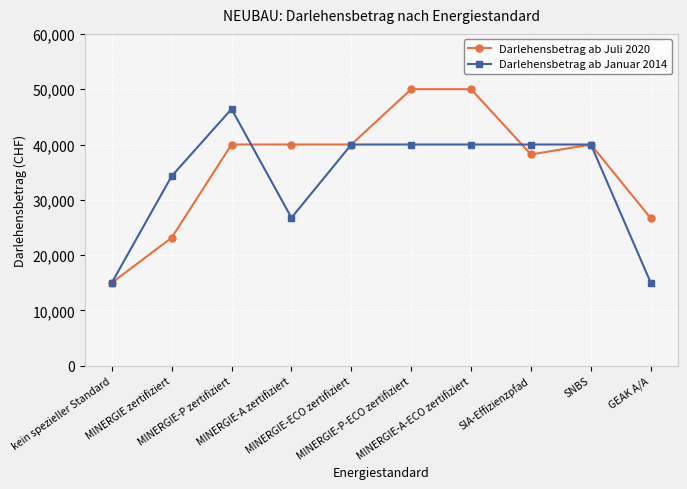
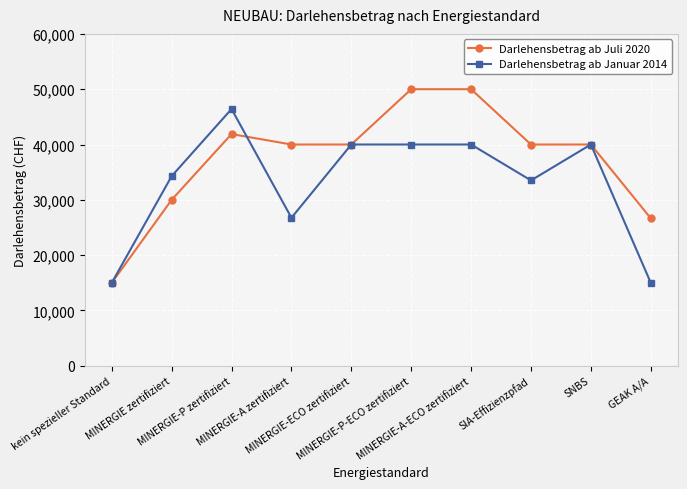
Darlehensbetrag ab Juli 2020, MINERGIE zertifiziert: 23,000 -> 30,000
Darlehensbetrag ab Juli 2020, MINERGIE-P zertifiziert: 40,000 -> 42,000
Darlehensbetrag ab Juli 2020, SIA-Effizienzpfad: 38,000 -> 40,000
Darlehensbetrag ab Januar 2014, SIA-Effizienzpfad: 40,000 -> 34,000
